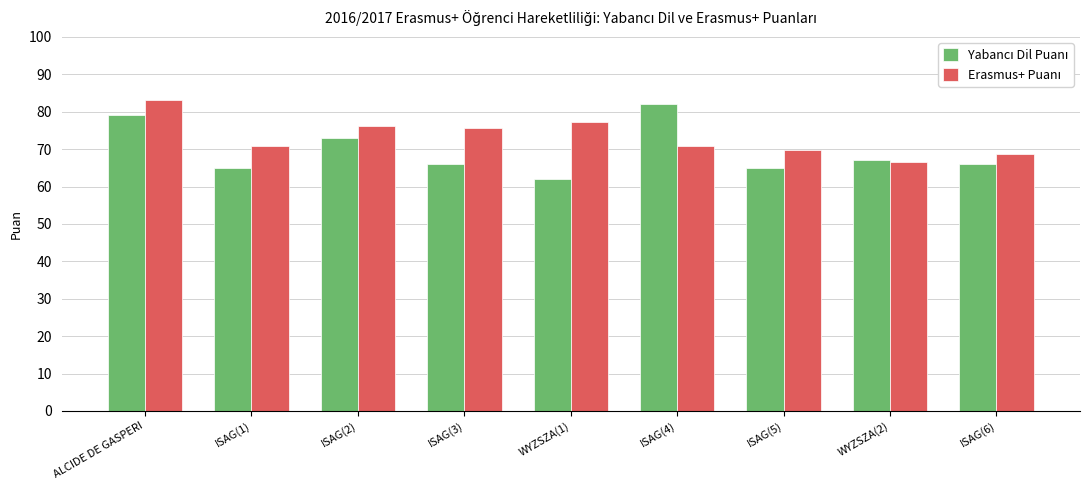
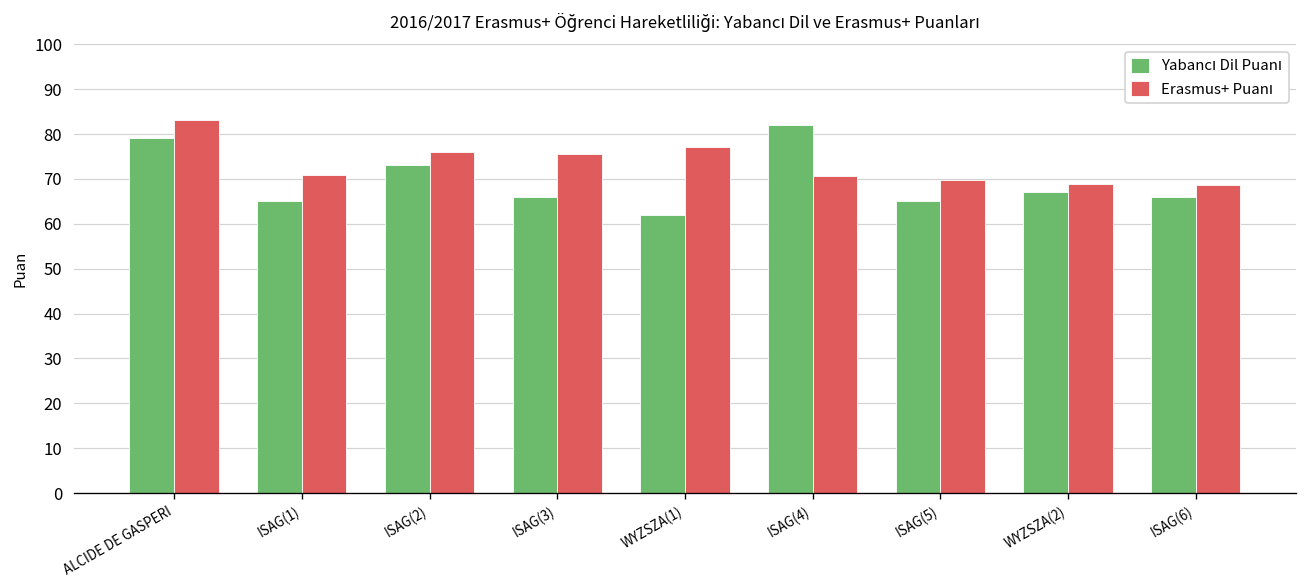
Erasmus+ Puanı, WYZSZA(2): 67 -> 69
